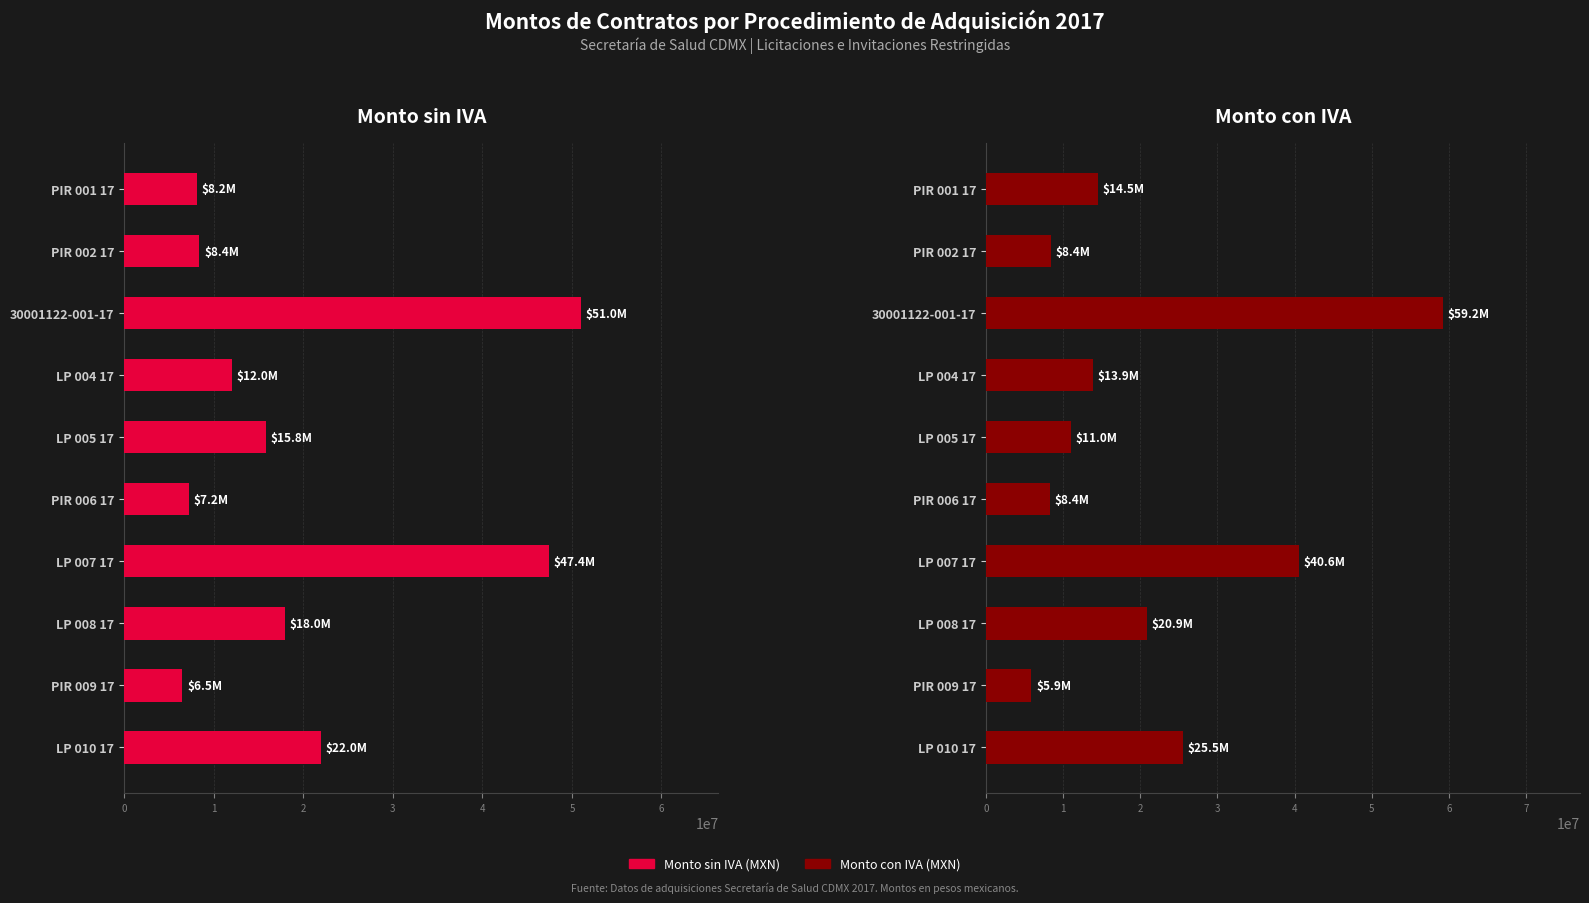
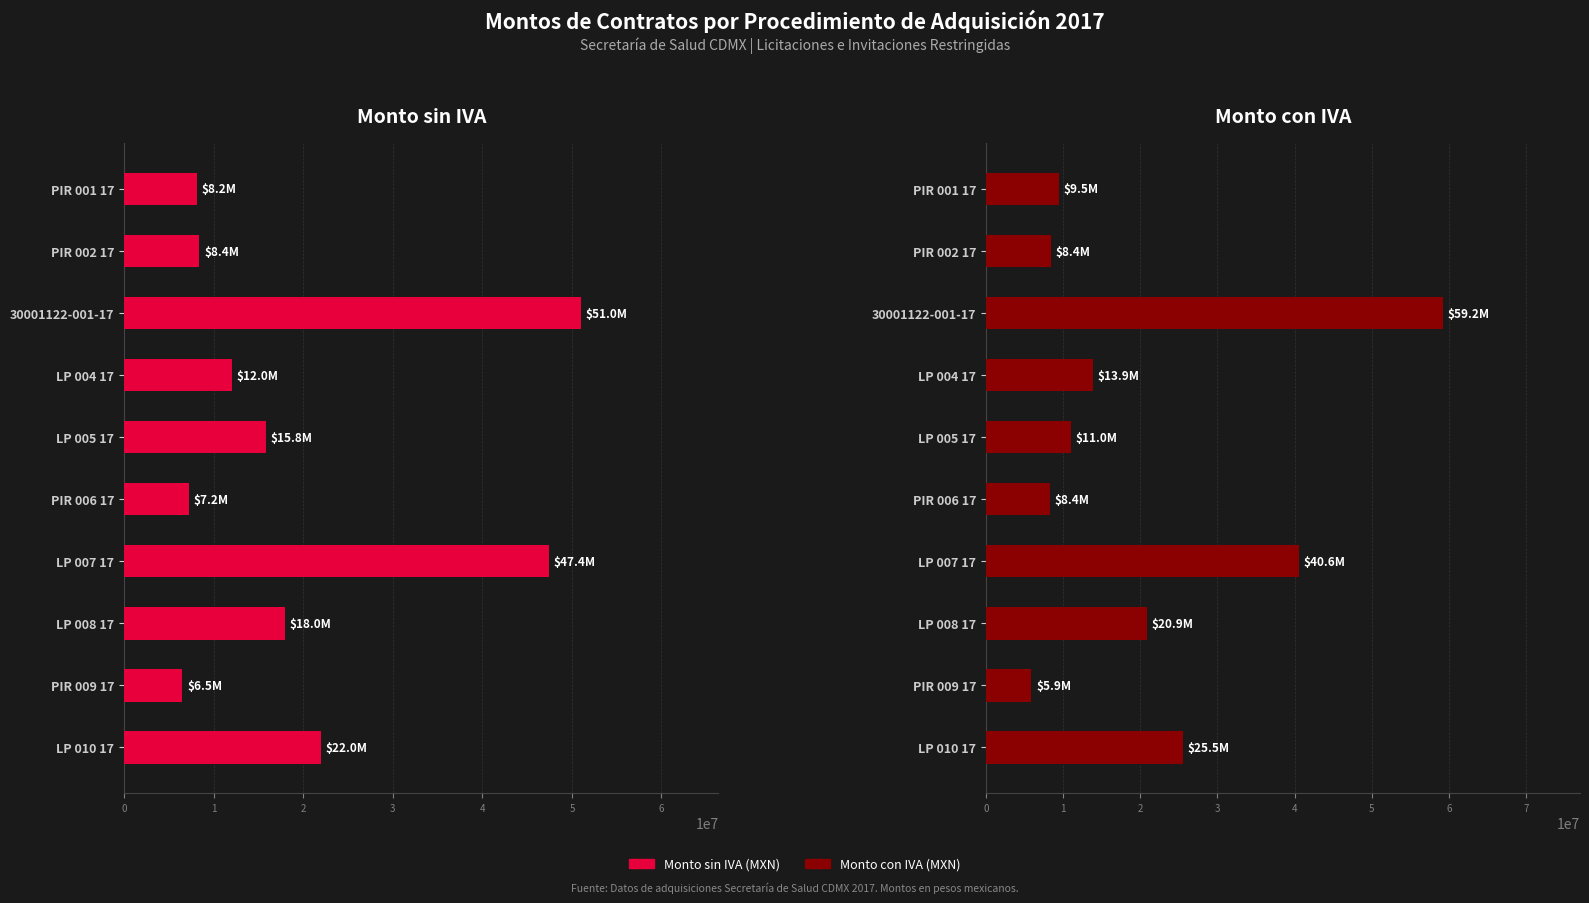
Monto con IVA, PIR 001 17: $14.5M -> $9.5M
